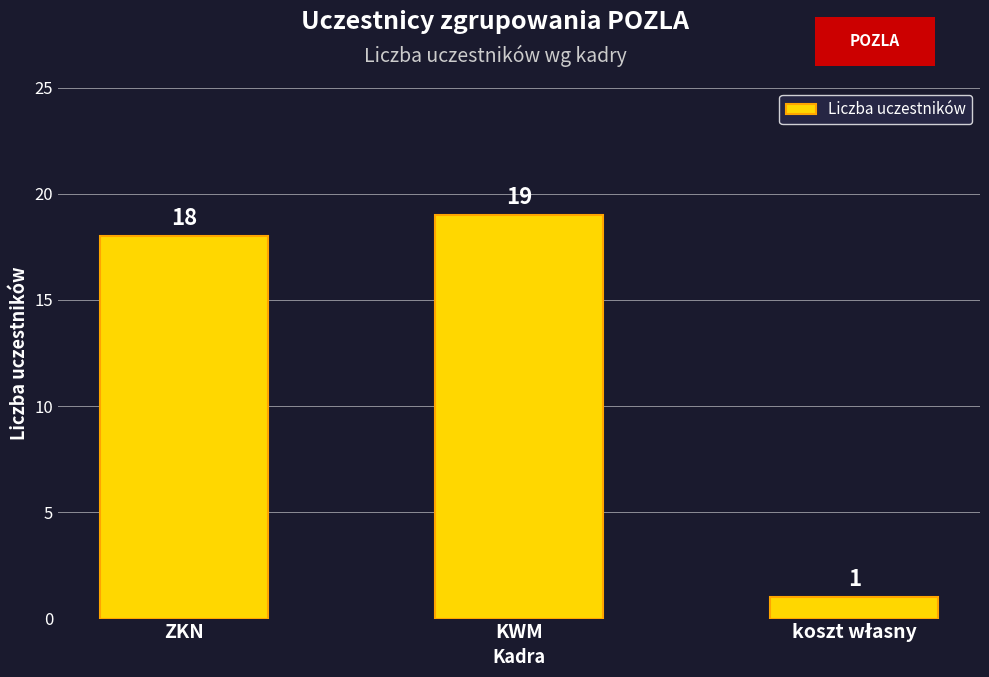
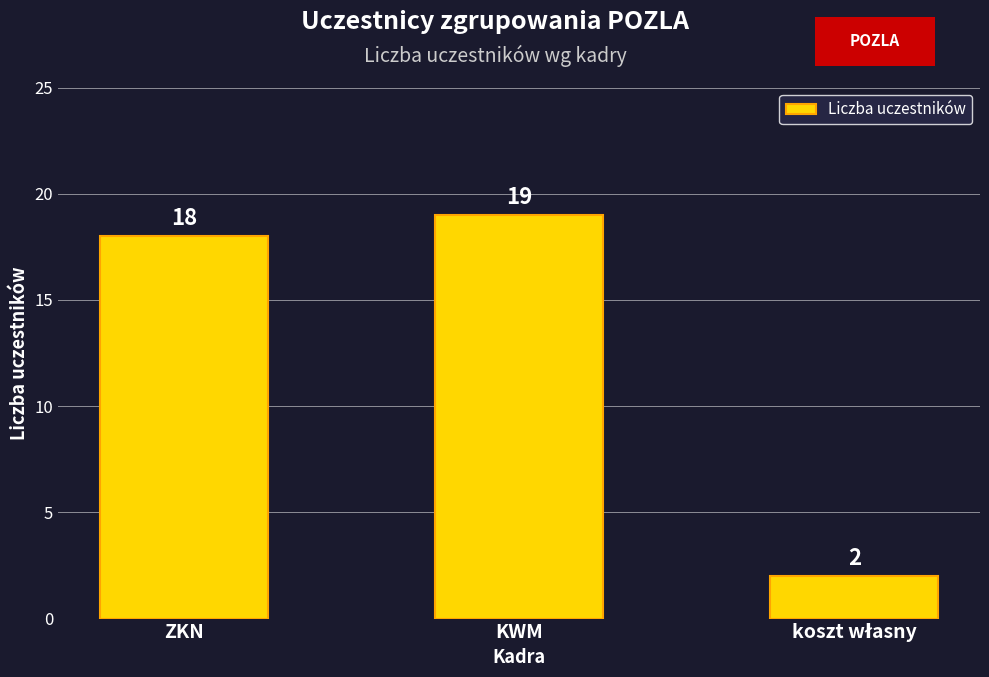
koszt własny: 1 -> 2
